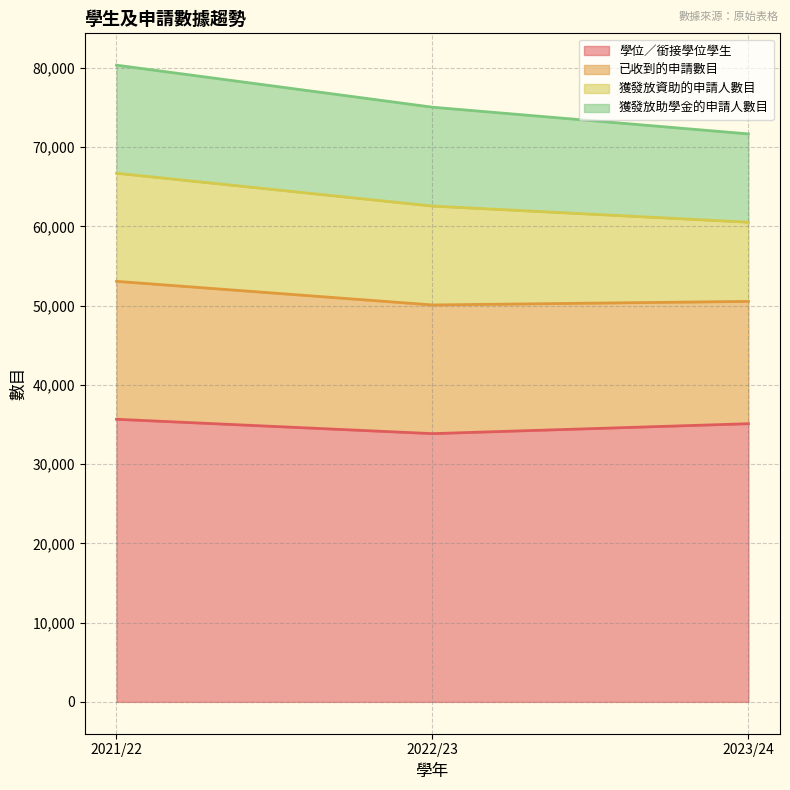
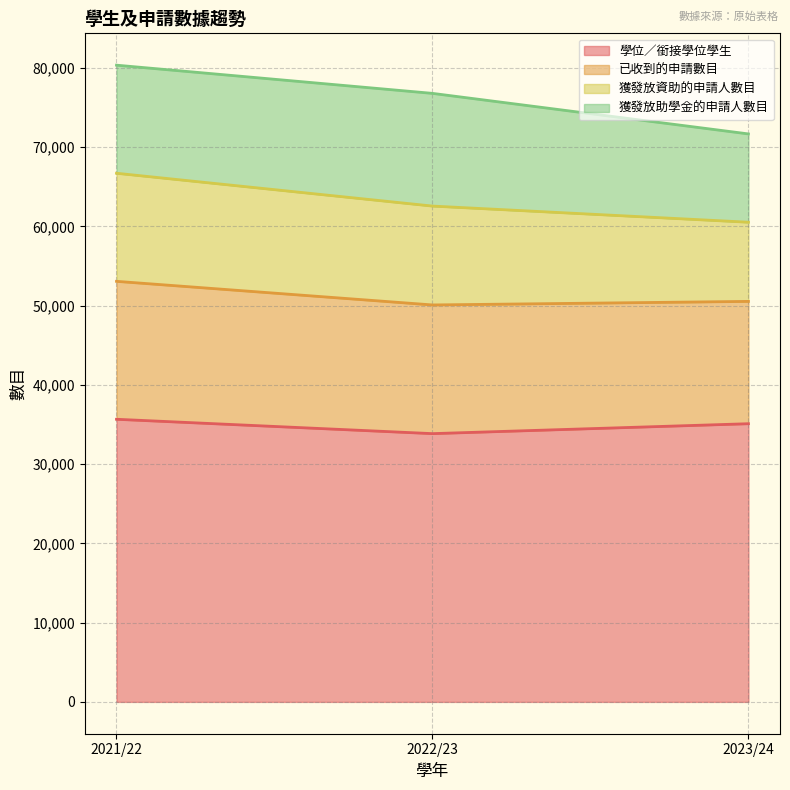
獲發放助學金的申請人數目, 2022/23: 12,000 -> 14,000
